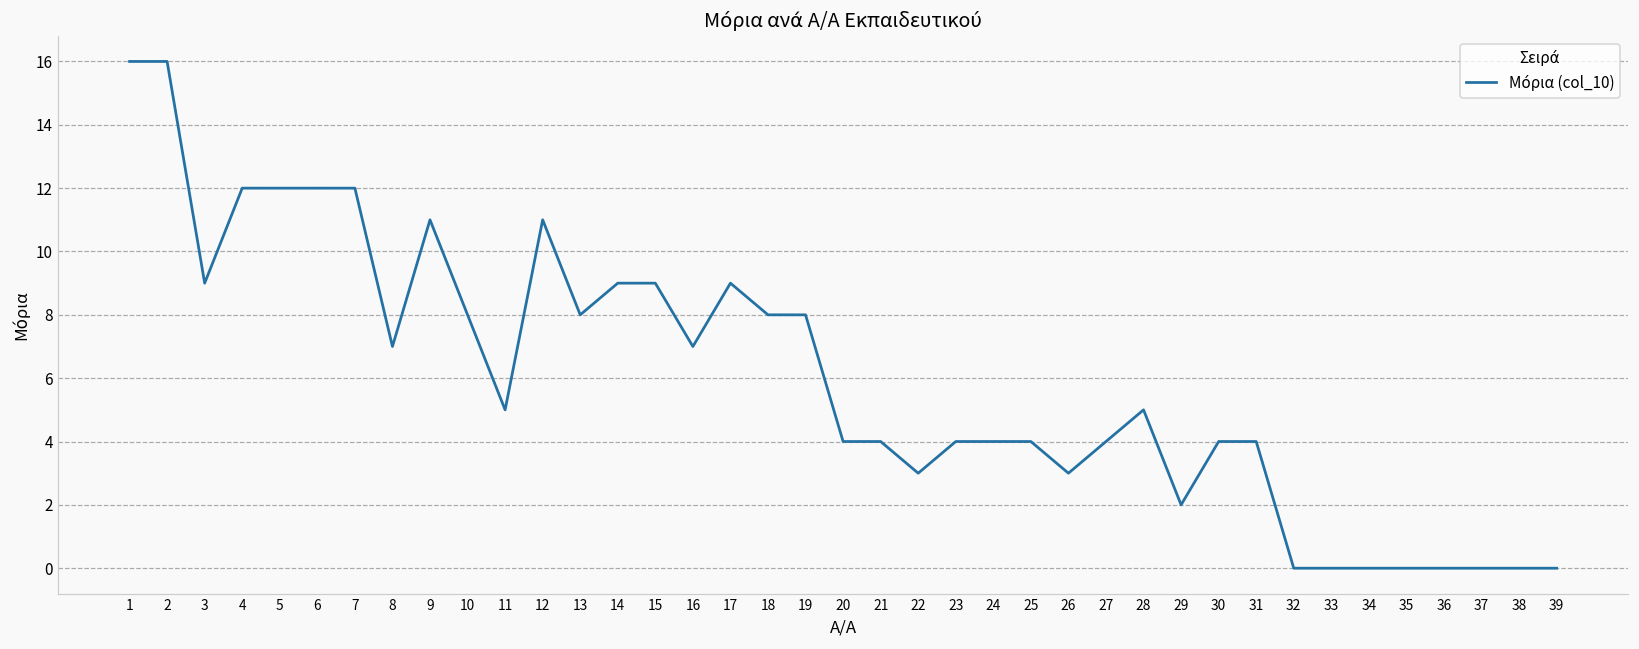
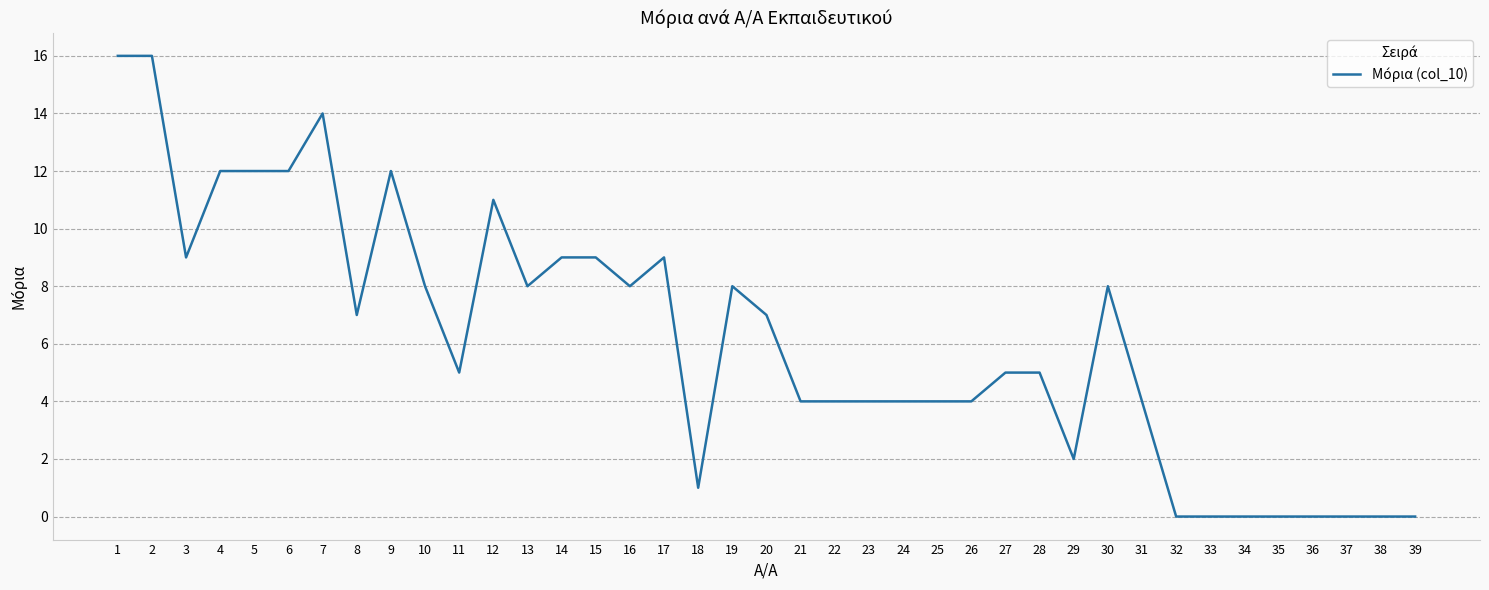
7: 12 -> 14
9: 11 -> 12
16: 7 -> 8
18: 8 -> 1
20: 4 -> 7
22: 3 -> 4
26: 3 -> 4
27: 4 -> 5
30: 4 -> 8
